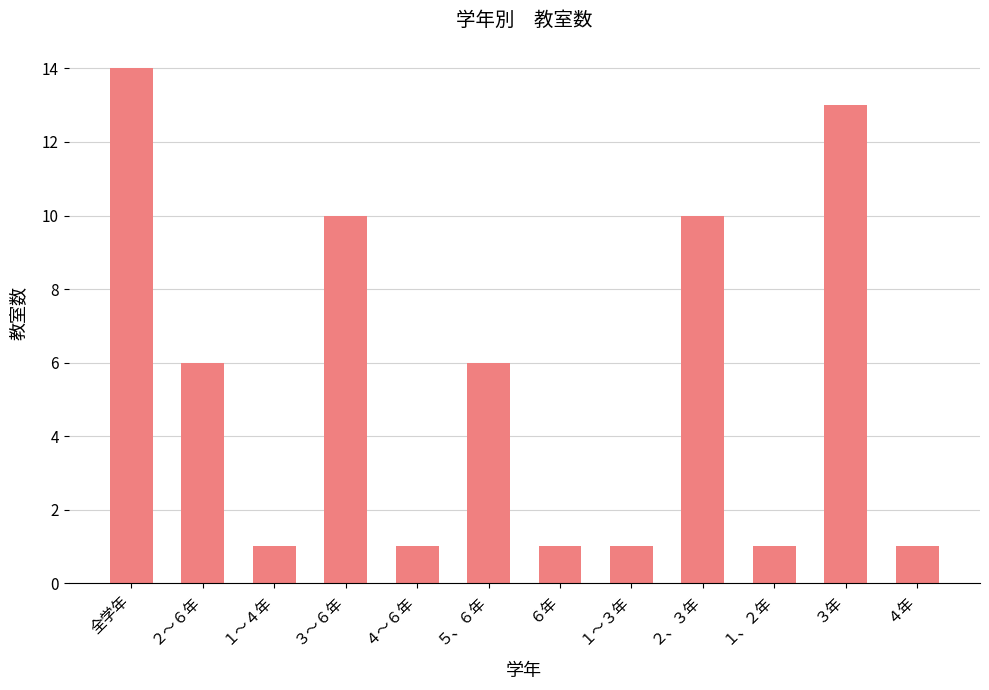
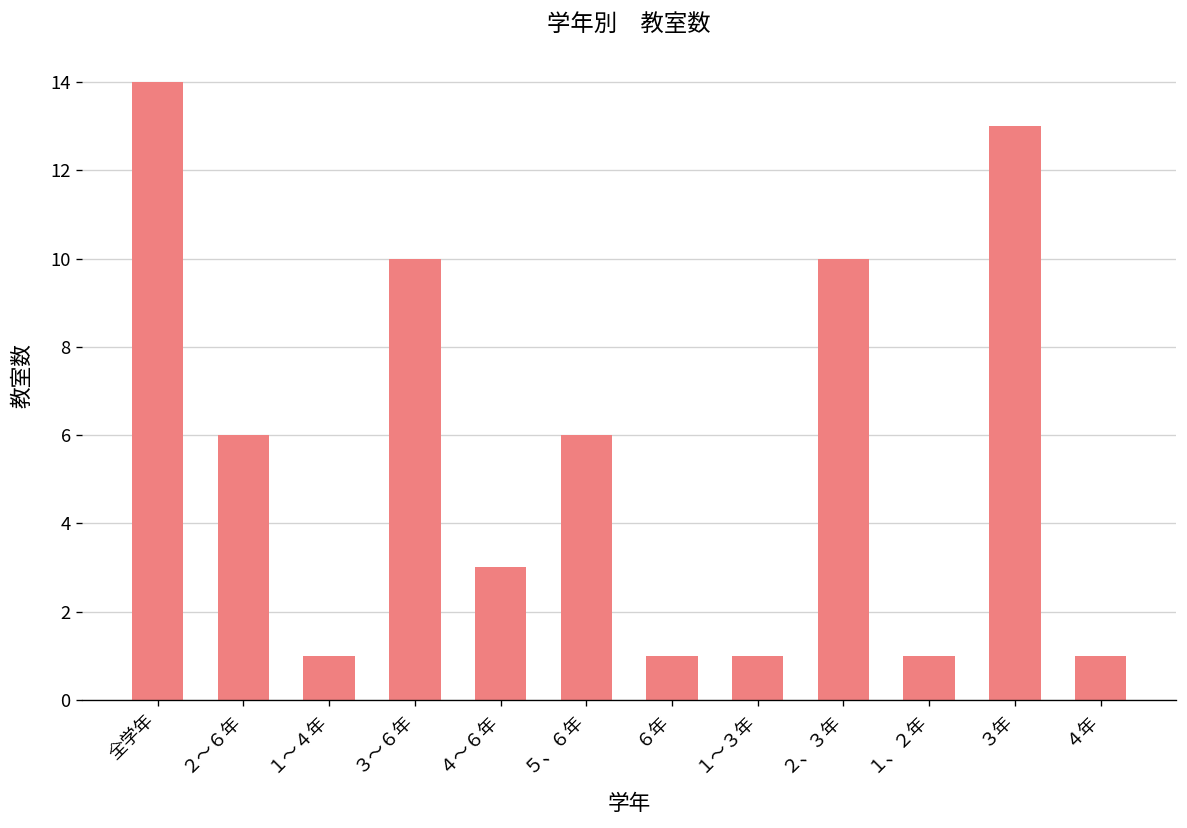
４～６年: 1 -> 3
